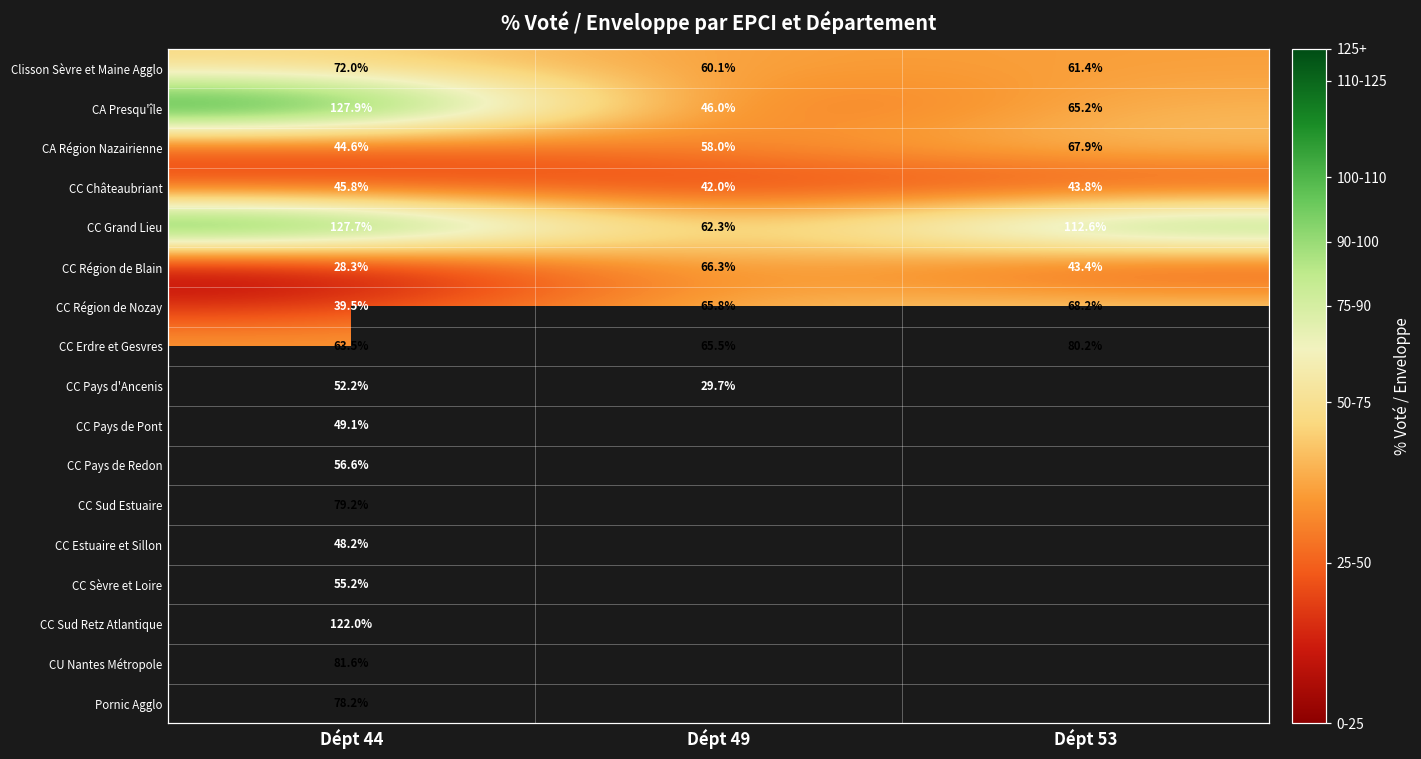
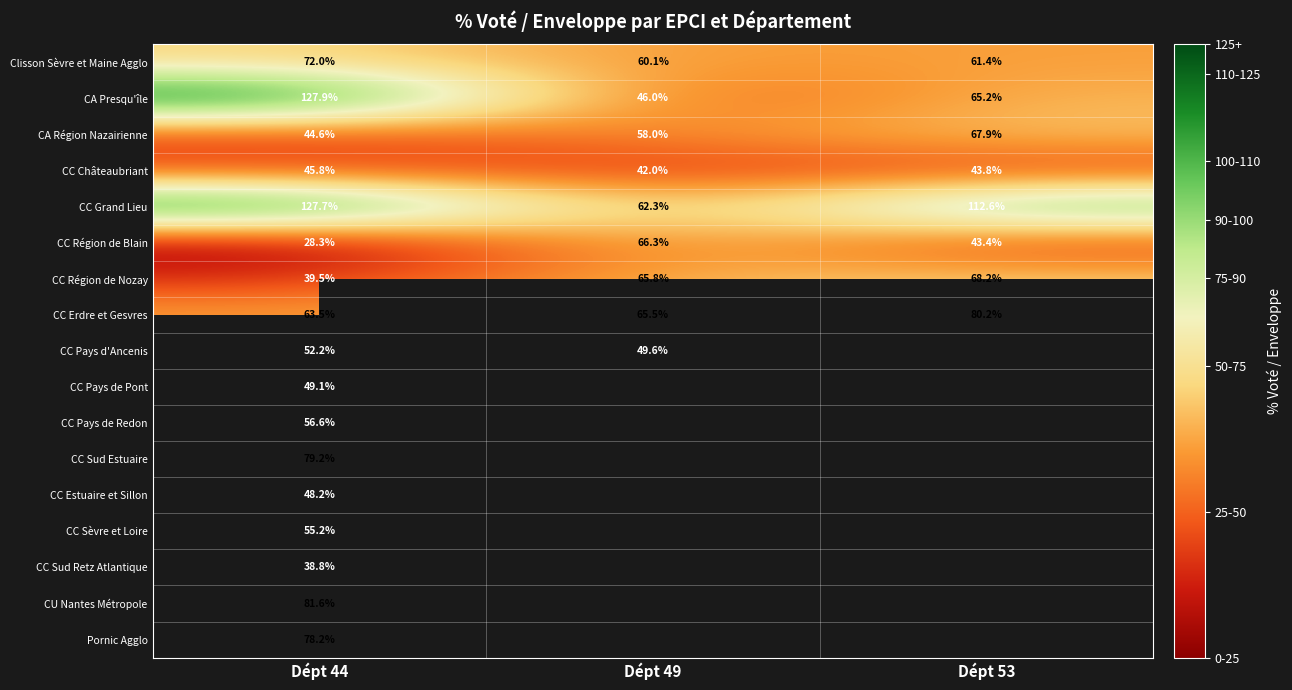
CC Pays d'Ancenis, Dépt 49: 29.7% -> 49.6%
CC Sud Retz Atlantique, Dépt 44: 122.0% -> 38.8%
